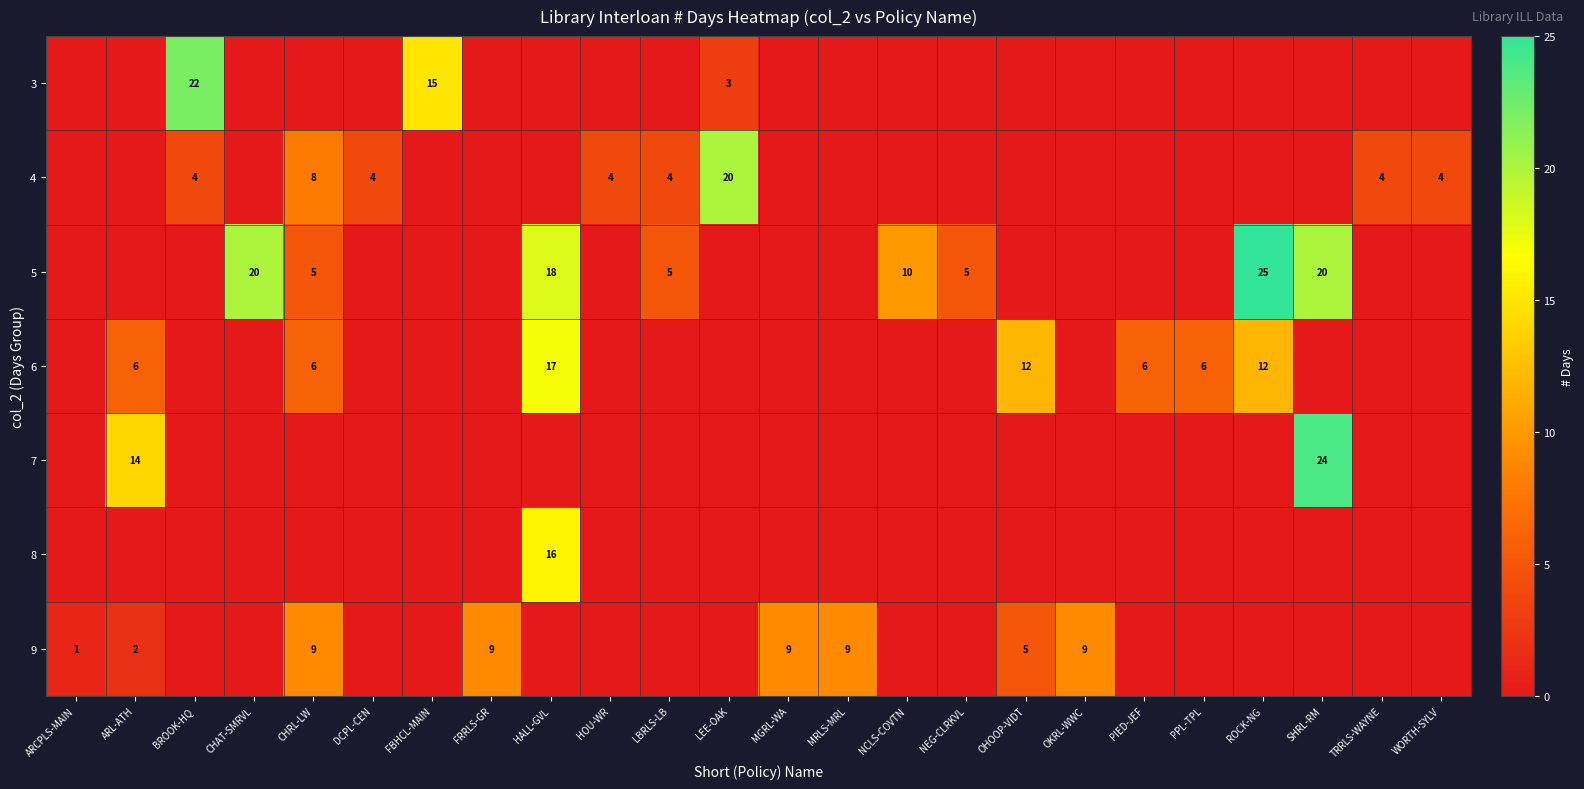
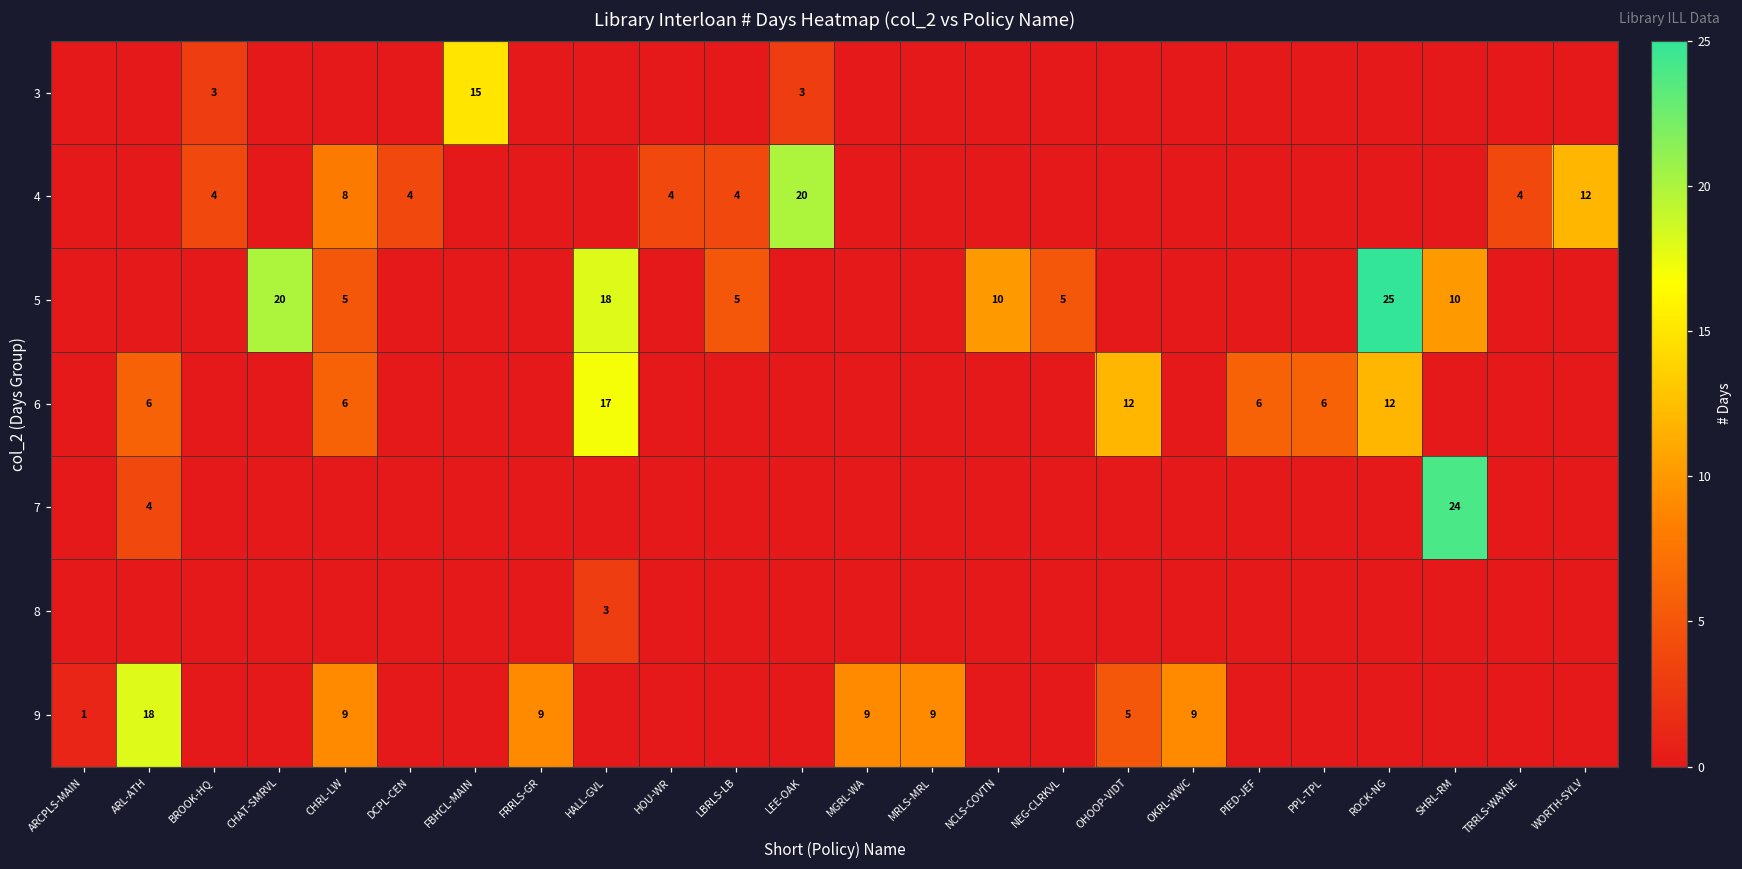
3, BROOK-HQ: 22 -> 3
4, WORTH-SYLV: 4 -> 12
5, SHRL-RM: 20 -> 10
7, ARL-ATH: 14 -> 4
8, HALL-GVL: 16 -> 3
9, ARL-ATH: 2 -> 18
